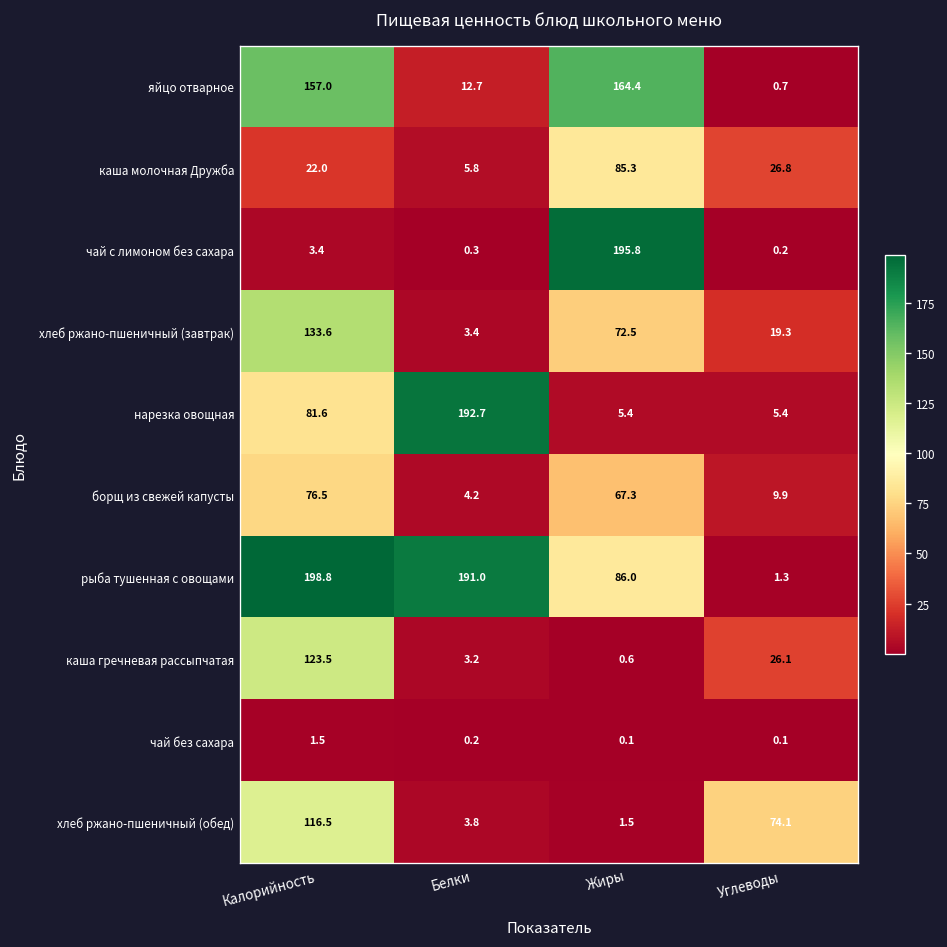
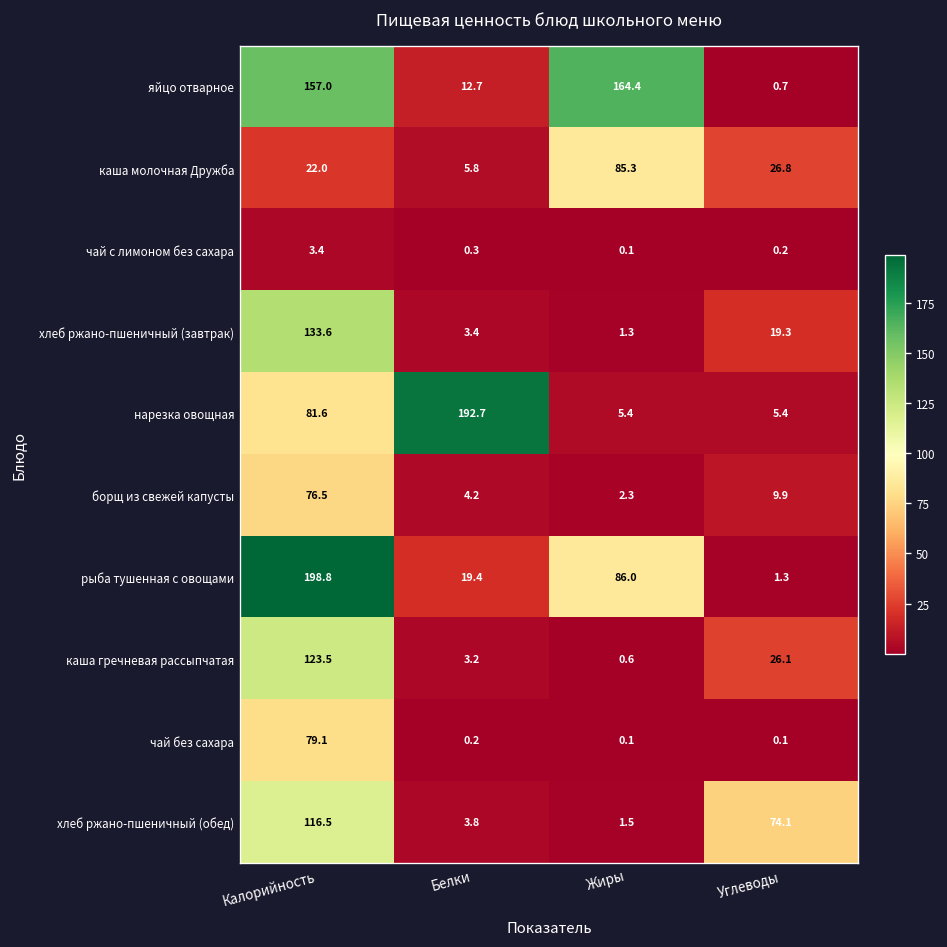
чай с лимоном без сахара, Жиры: 195.8 -> 0.1
хлеб ржано-пшеничный (завтрак), Жиры: 72.5 -> 1.3
борщ из свежей капусты, Жиры: 67.3 -> 2.3
рыба тушенная с овощами, Белки: 191.0 -> 19.4
чай без сахара, Калорийность: 1.5 -> 79.1
